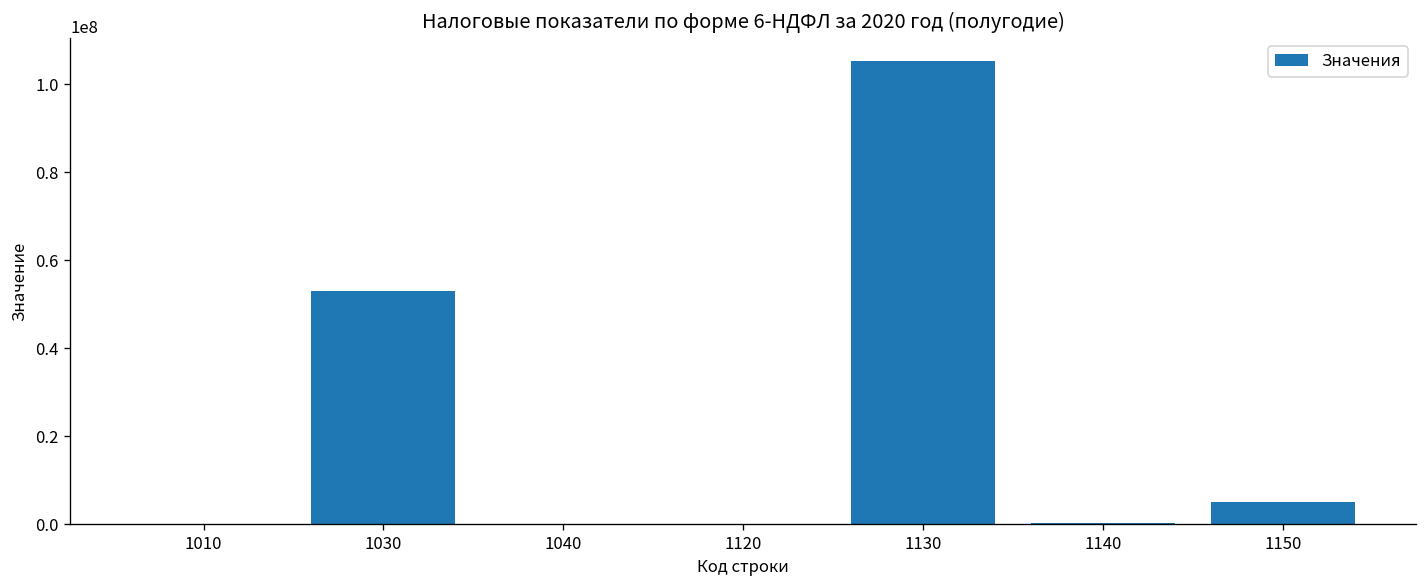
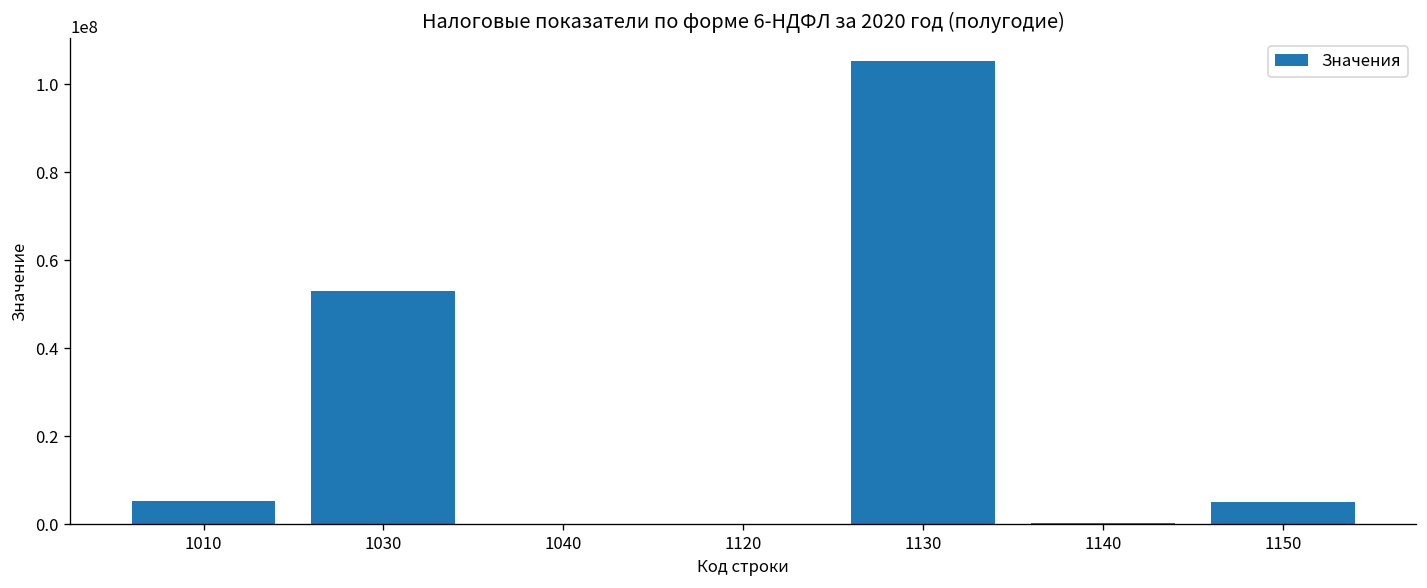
1010: 0 -> 5000000
